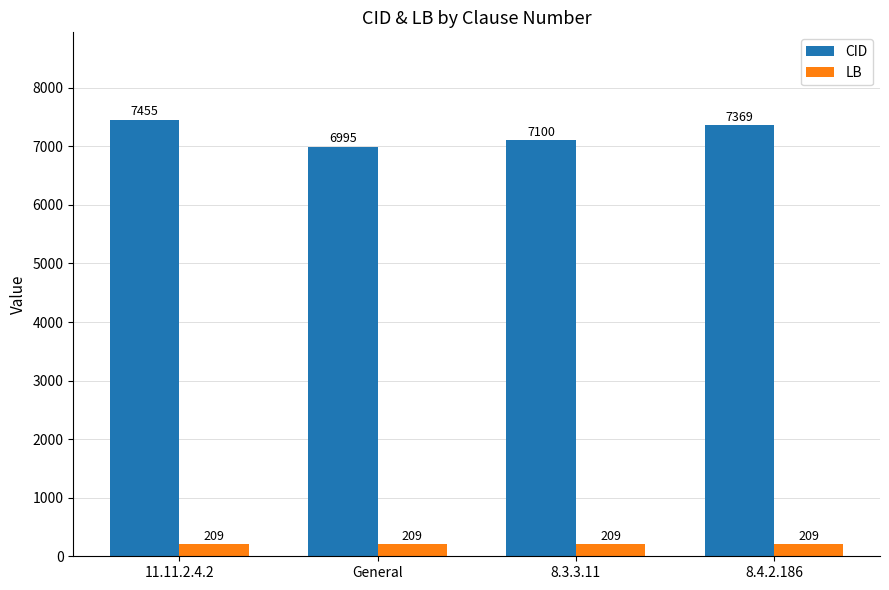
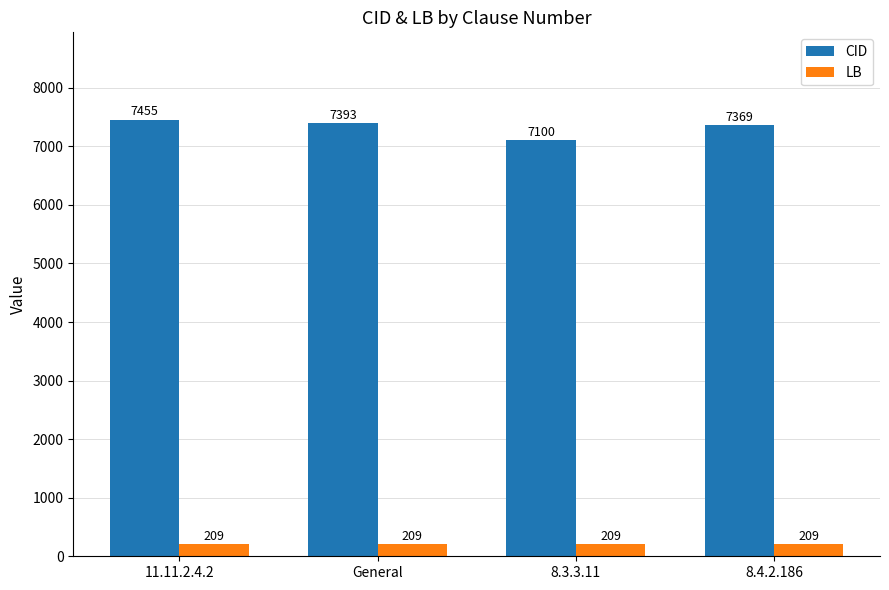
CID, General: 6995 -> 7393
